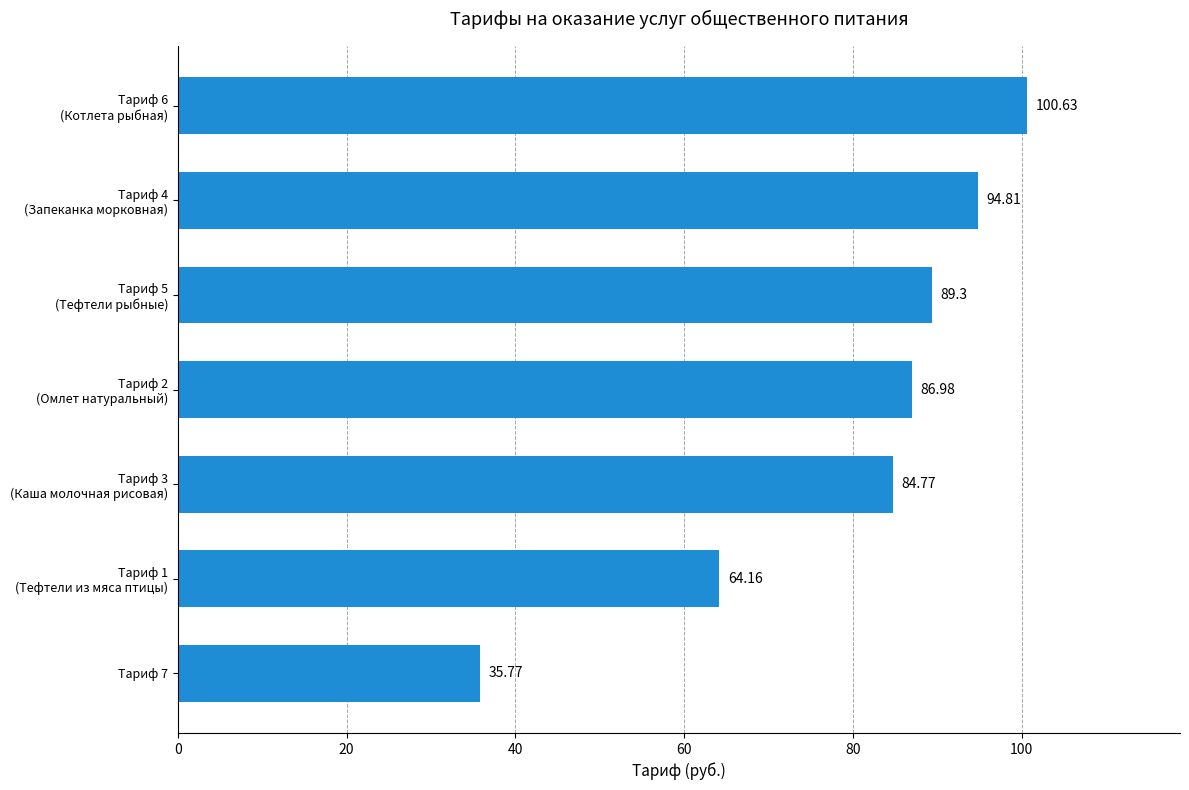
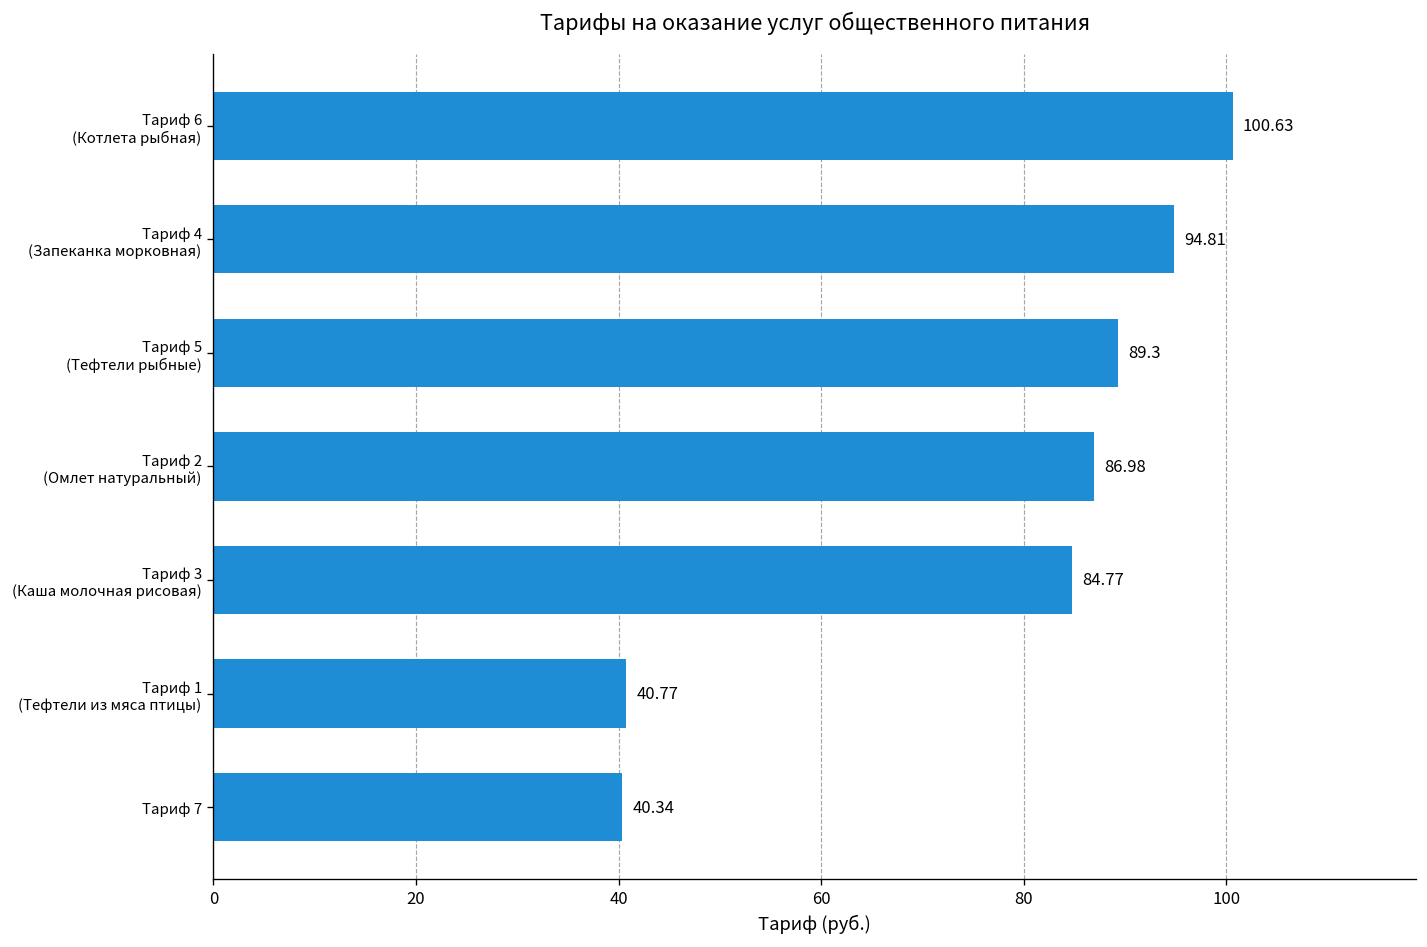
Тариф 1 (Тефтели из мяса птицы): 64.16 -> 40.77
Тариф 7: 35.77 -> 40.34
